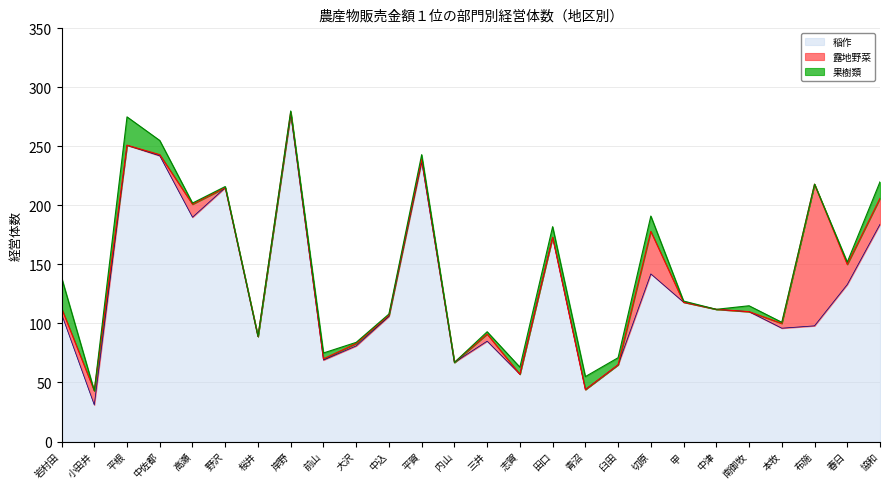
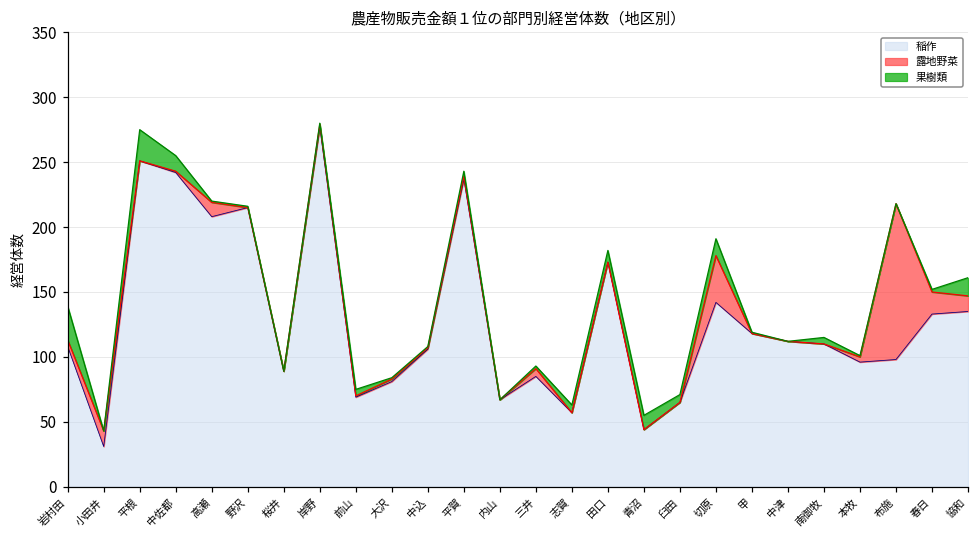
稲作, 高瀬: 190 -> 208
稲作, 協和: 184 -> 135
露地野菜, 協和: 22 -> 12
